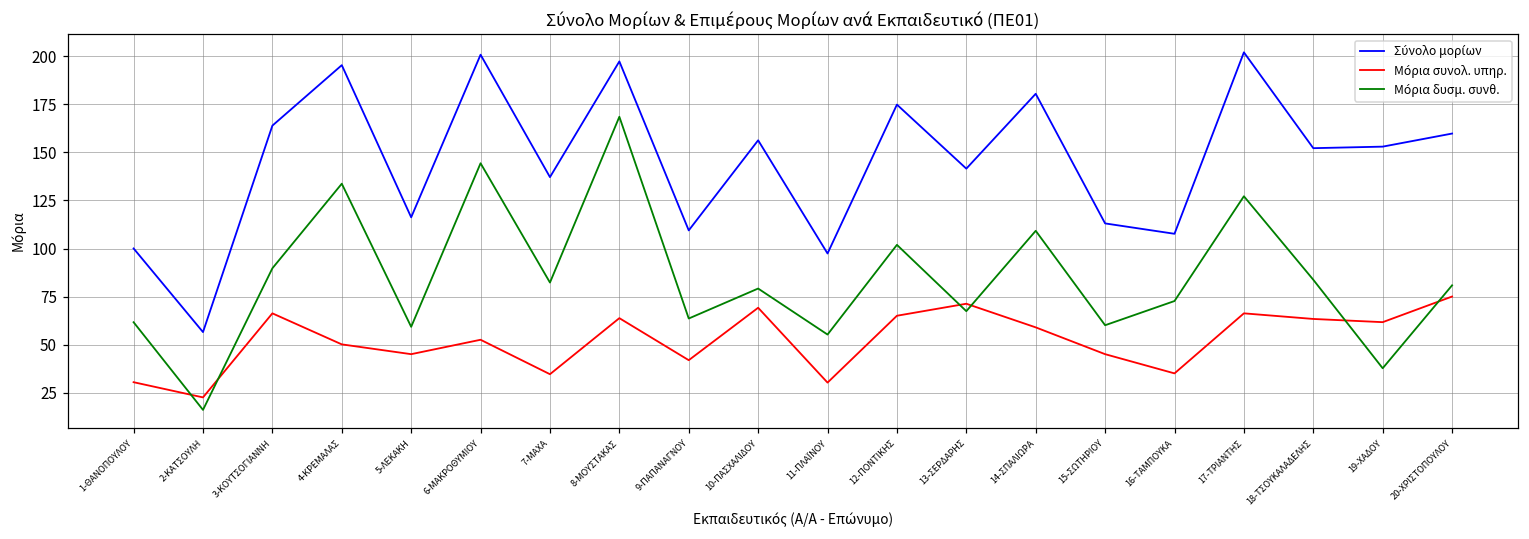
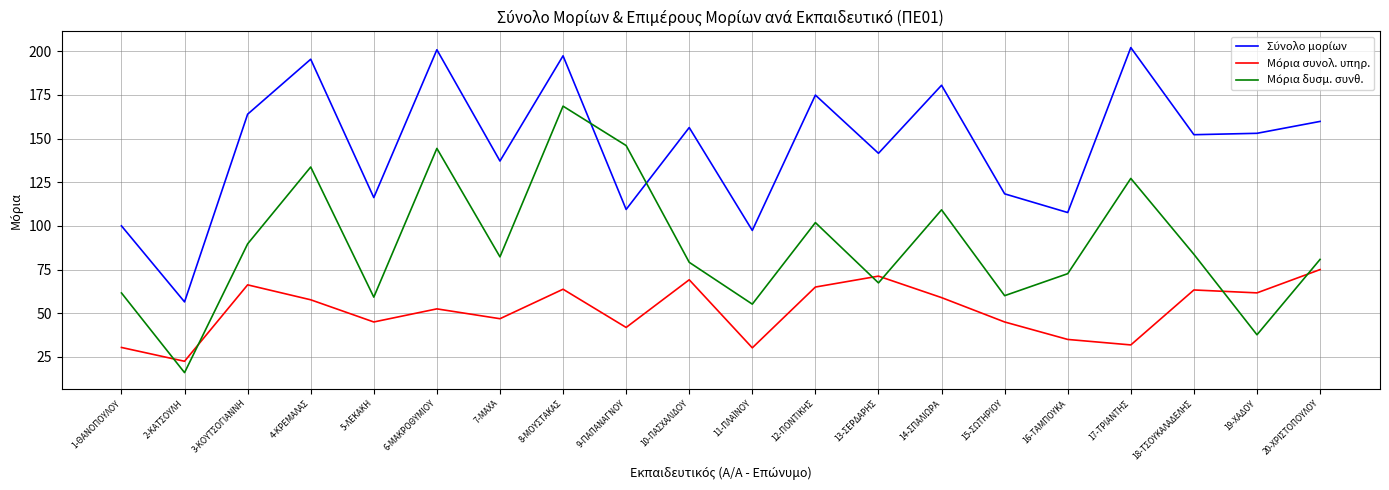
Μόρια συνολ. υπηρ., 4-ΚΡΕΜΑΛΑΣ: 50 -> 58
Μόρια συνολ. υπηρ., 7-ΜΑΧΑ: 35 -> 47
Μόρια δυσμ. συνθ., 9-ΠΑΠΑΝΑΓΝΟΥ: 64 -> 146
Σύνολο μορίων, 15-ΣΩΤΗΡΙΟΥ: 113 -> 118
Μόρια συνολ. υπηρ., 17-ΤΡΙΑΝΤΗΣ: 66 -> 32
